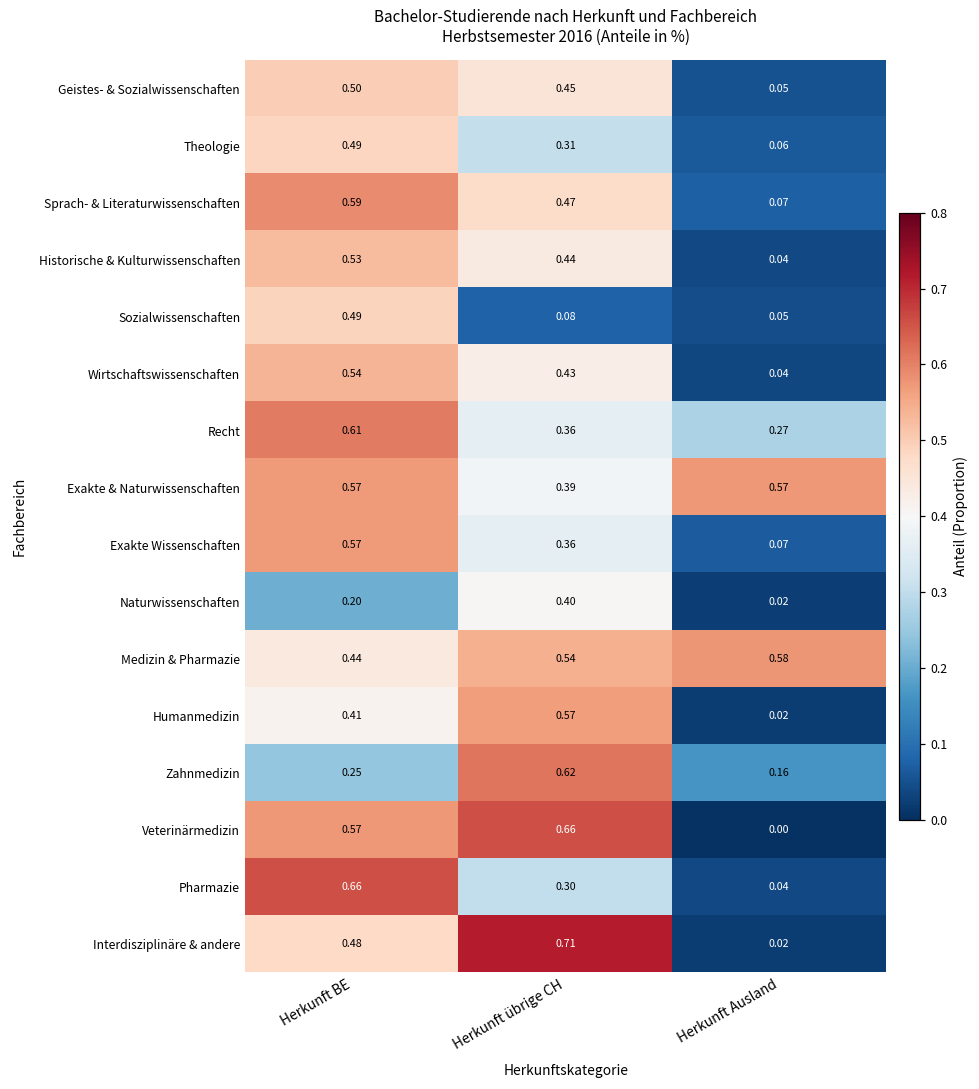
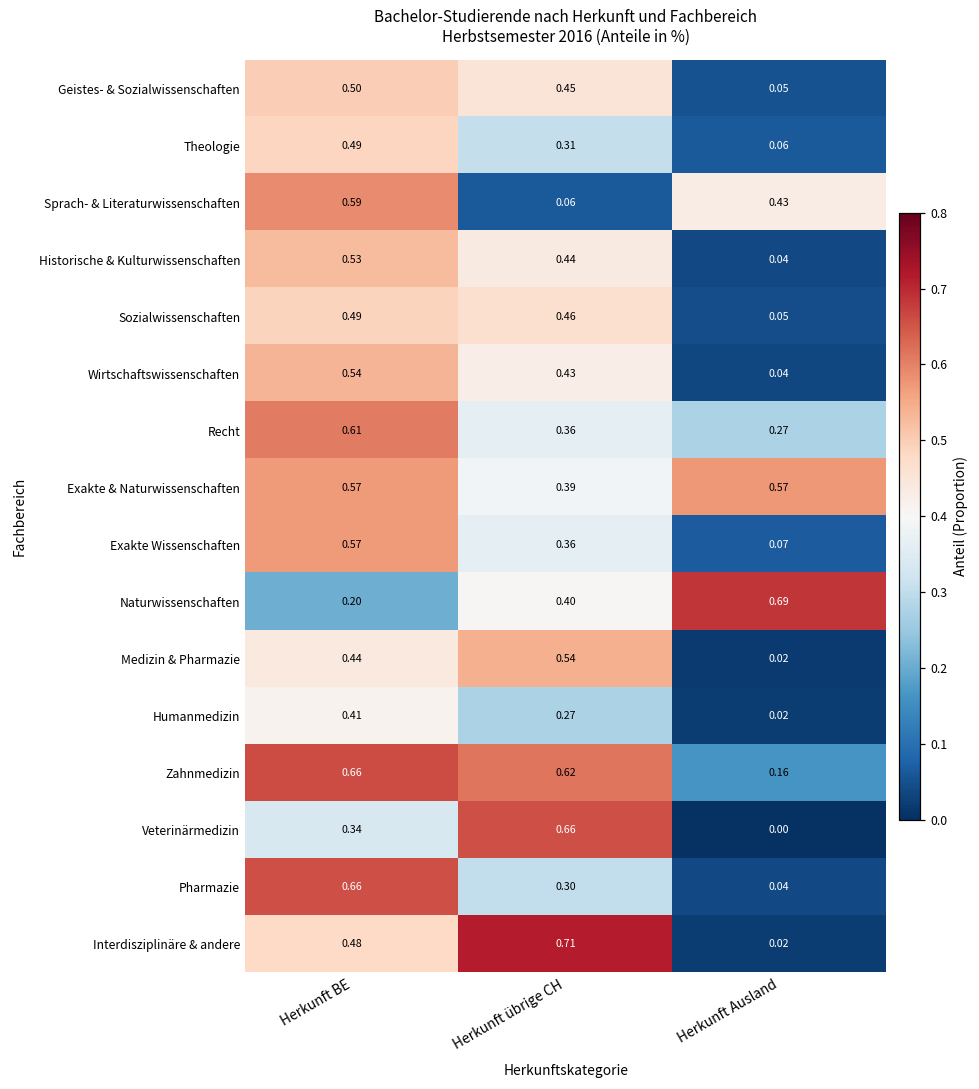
Sprach- & Literaturwissenschaften, Herkunft übrige CH: 0.47 -> 0.06
Sprach- & Literaturwissenschaften, Herkunft Ausland: 0.07 -> 0.43
Sozialwissenschaften, Herkunft übrige CH: 0.08 -> 0.46
Naturwissenschaften, Herkunft Ausland: 0.02 -> 0.69
Medizin & Pharmazie, Herkunft Ausland: 0.58 -> 0.02
Humanmedizin, Herkunft übrige CH: 0.57 -> 0.27
Zahnmedizin, Herkunft BE: 0.25 -> 0.66
Veterinärmedizin, Herkunft BE: 0.57 -> 0.34
